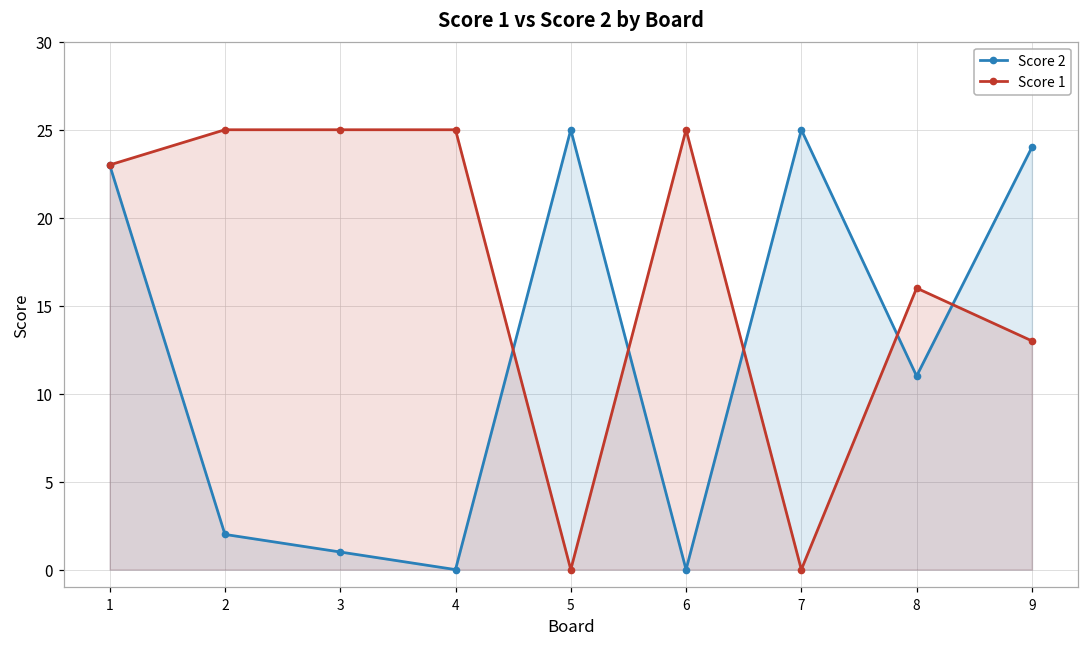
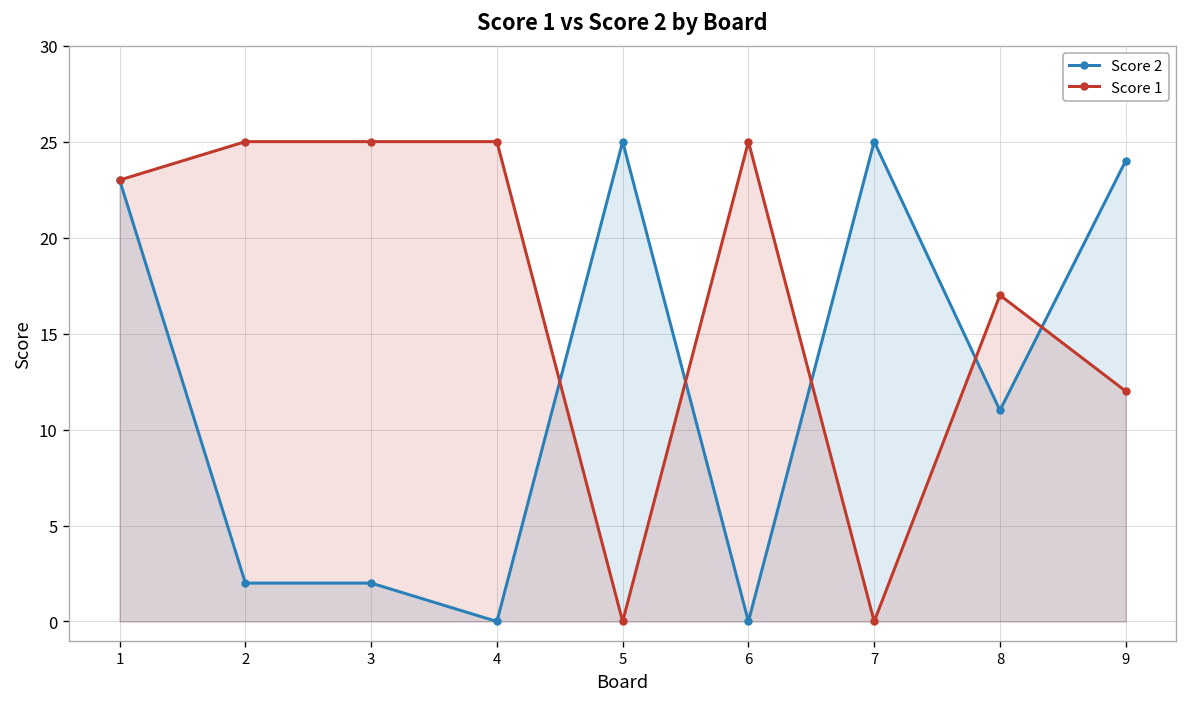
Score 2, 3: 1 -> 2
Score 1, 8: 16 -> 17
Score 1, 9: 13 -> 12
